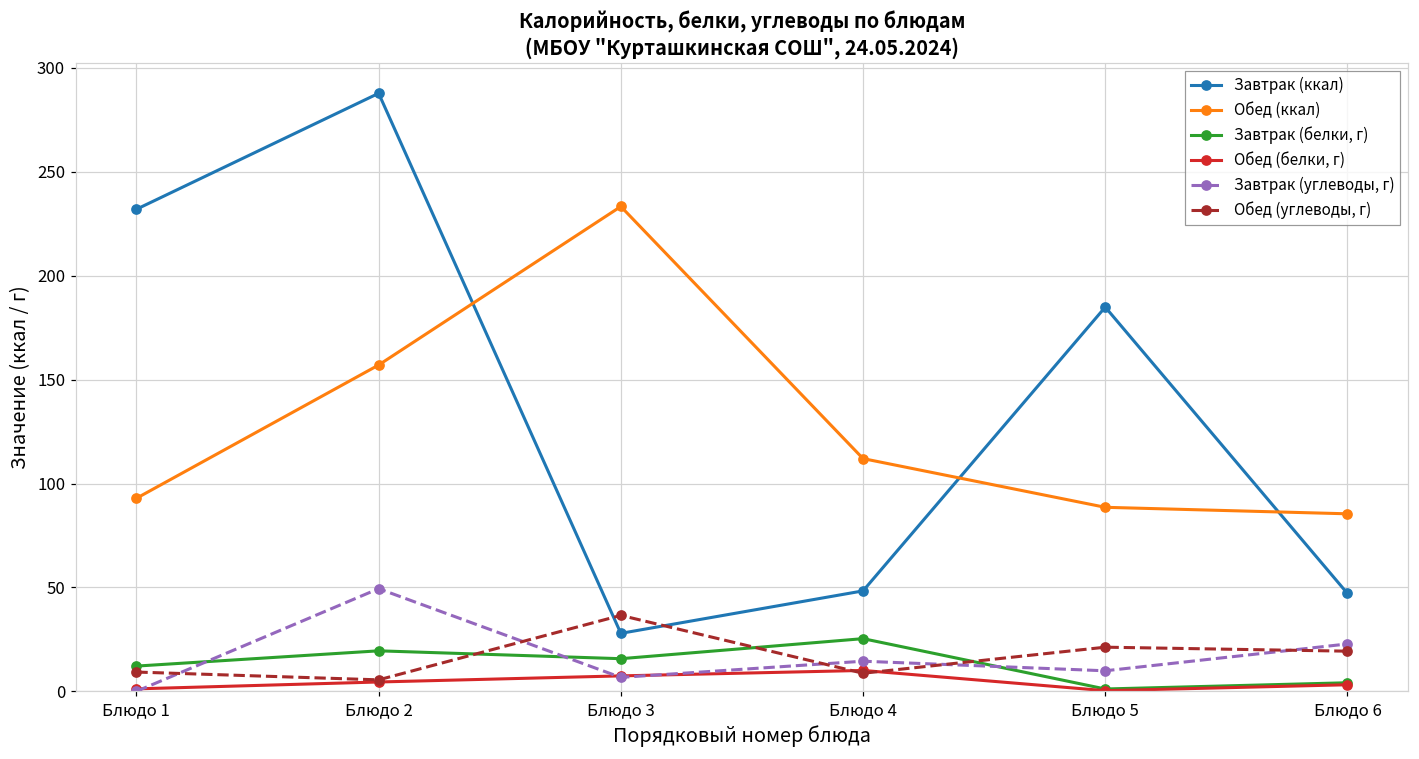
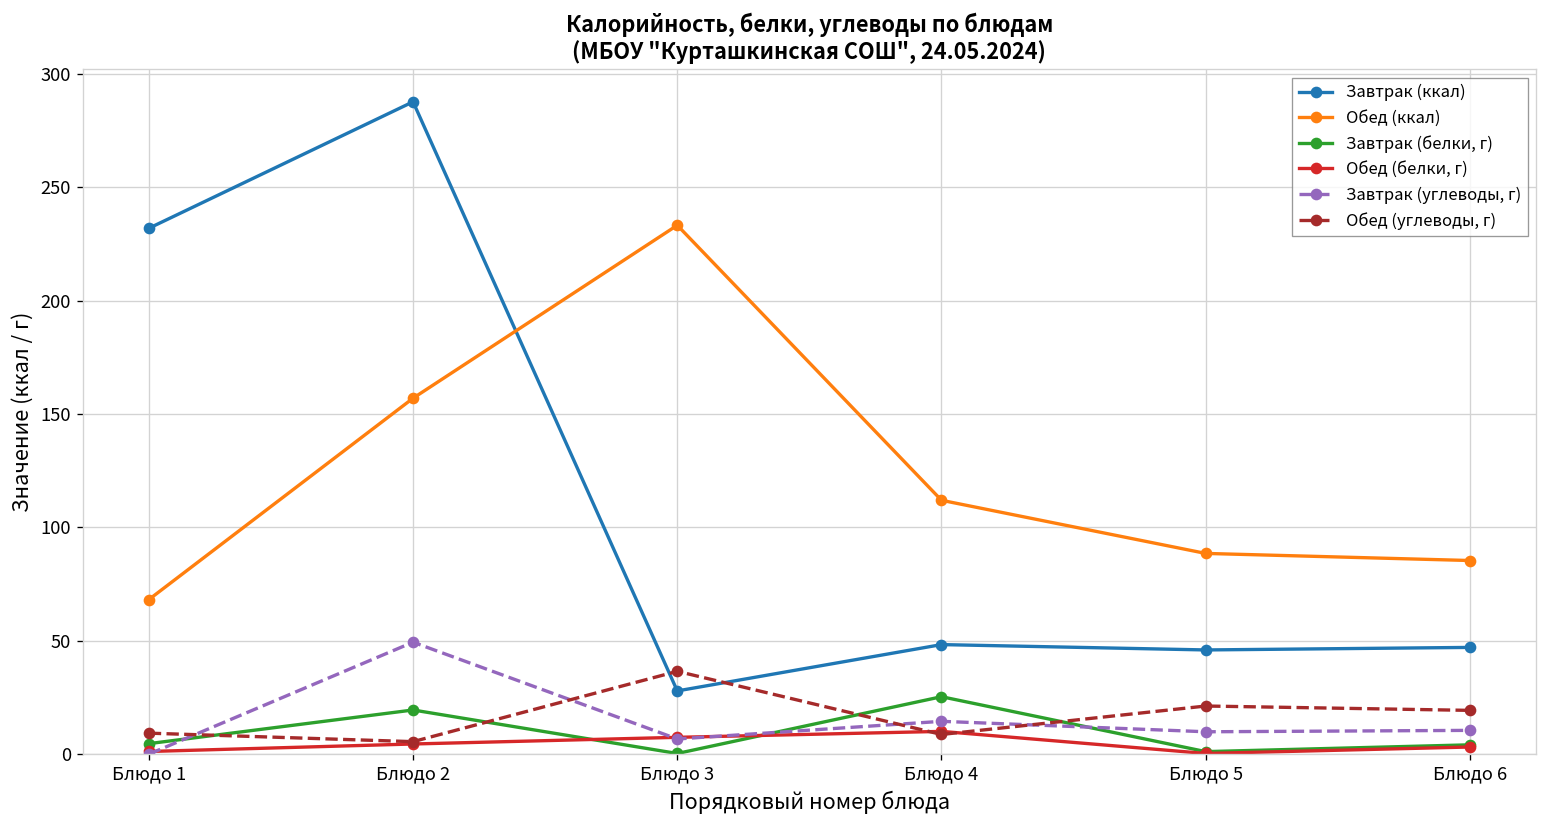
Обед (ккал), Блюдо 1: 93 -> 68
Завтрак (белки, г), Блюдо 1: 12 -> 5
Завтрак (белки, г), Блюдо 3: 16 -> 0
Завтрак (ккал), Блюдо 5: 185 -> 46
Завтрак (углеводы, г), Блюдо 6: 23 -> 11
